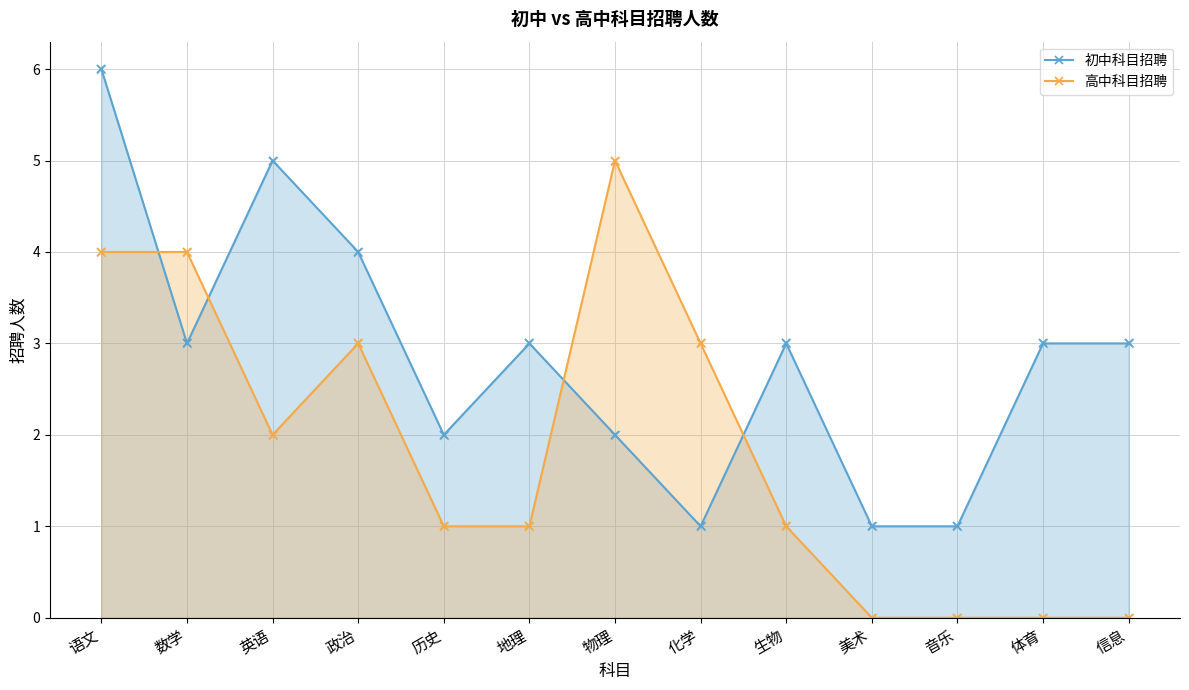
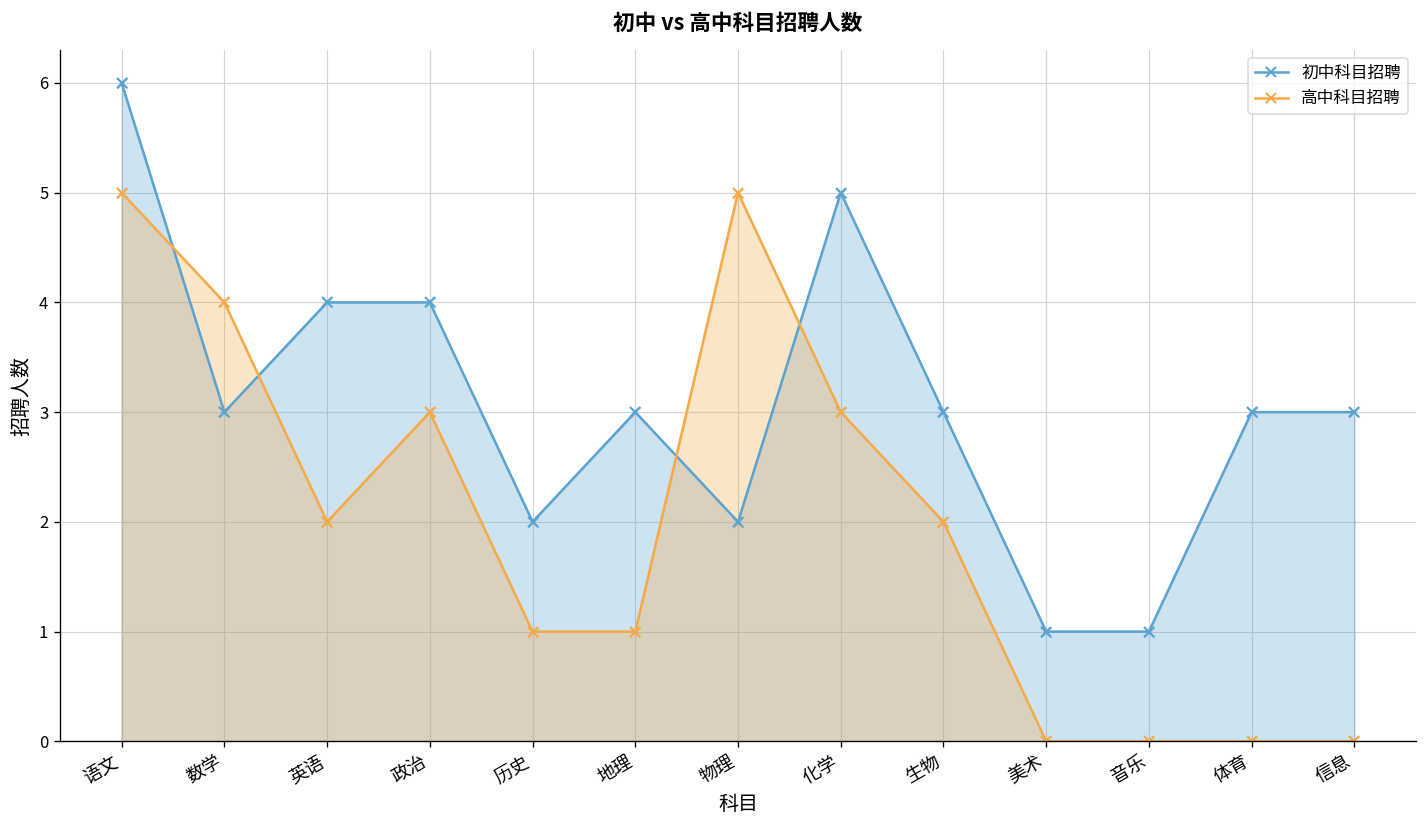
高中科目招聘, 语文: 4 -> 5
初中科目招聘, 英语: 5 -> 4
初中科目招聘, 化学: 1 -> 5
高中科目招聘, 生物: 1 -> 2
